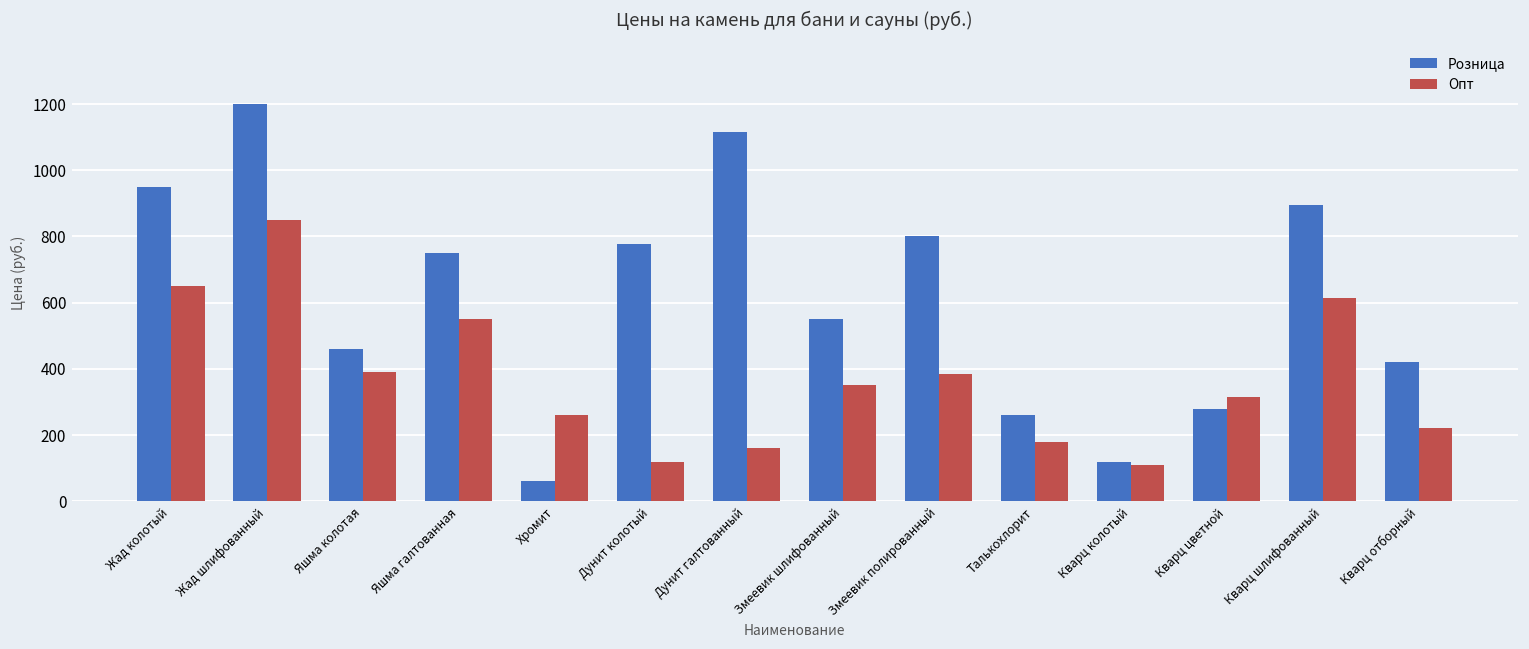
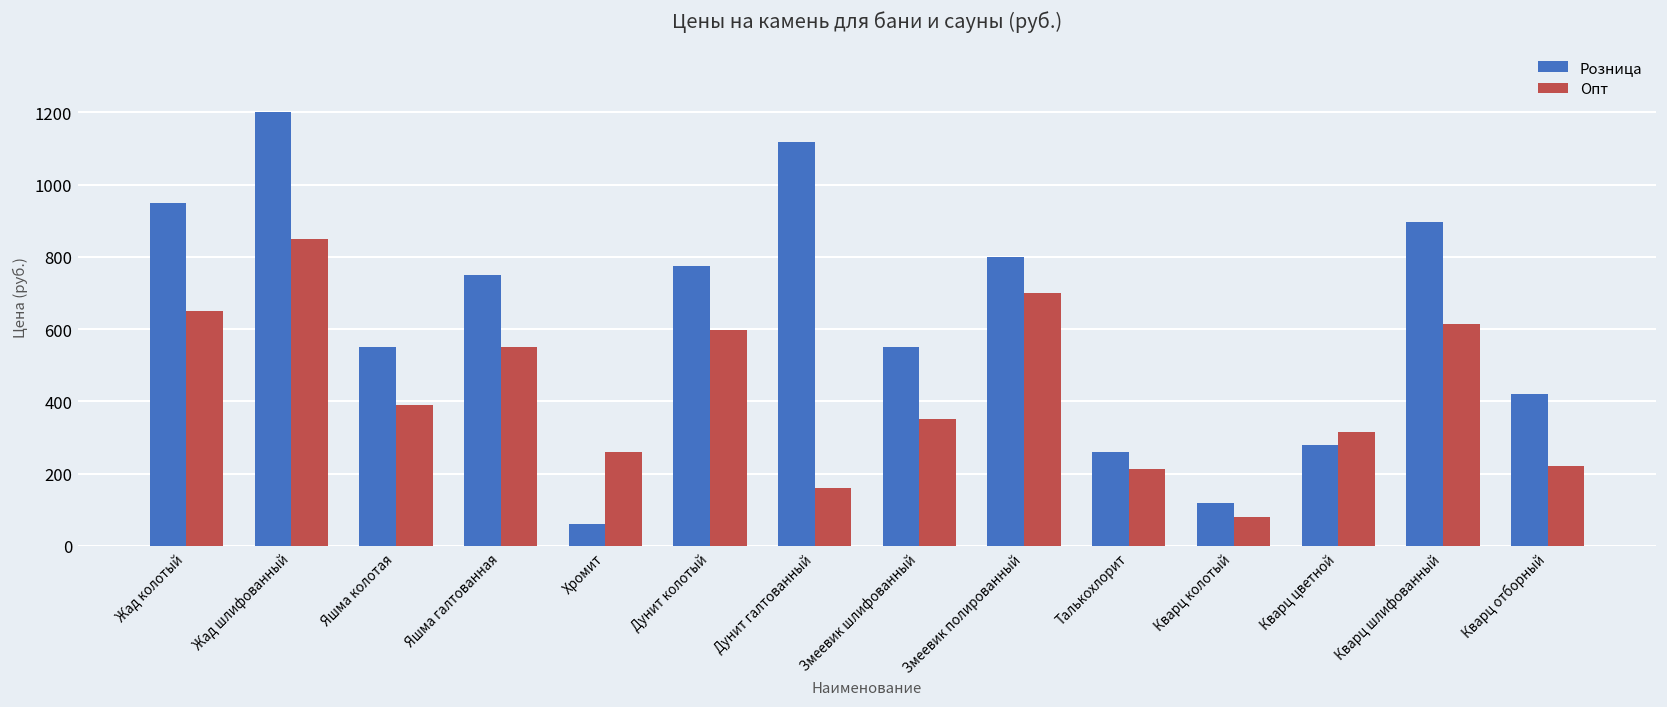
Розница, Яшма колотая: 460 -> 550
Опт, Дунит колотый: 120 -> 600
Опт, Змеевик полированный: 380 -> 700
Опт, Талькохлорит: 180 -> 210
Опт, Кварц колотый: 110 -> 80
